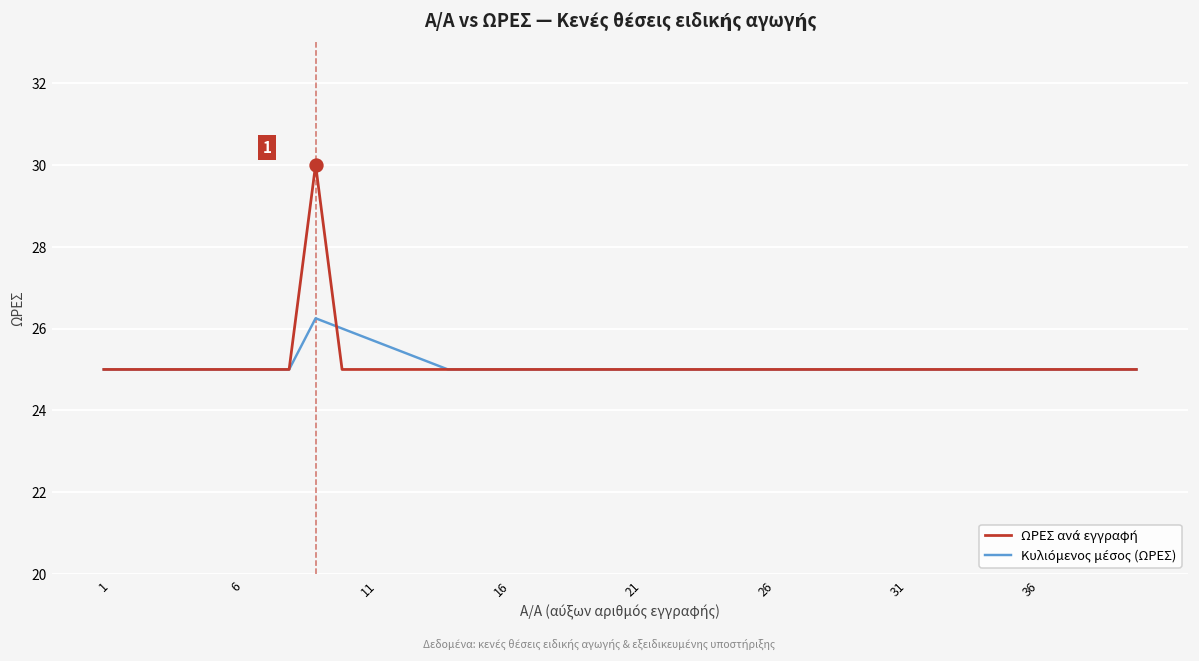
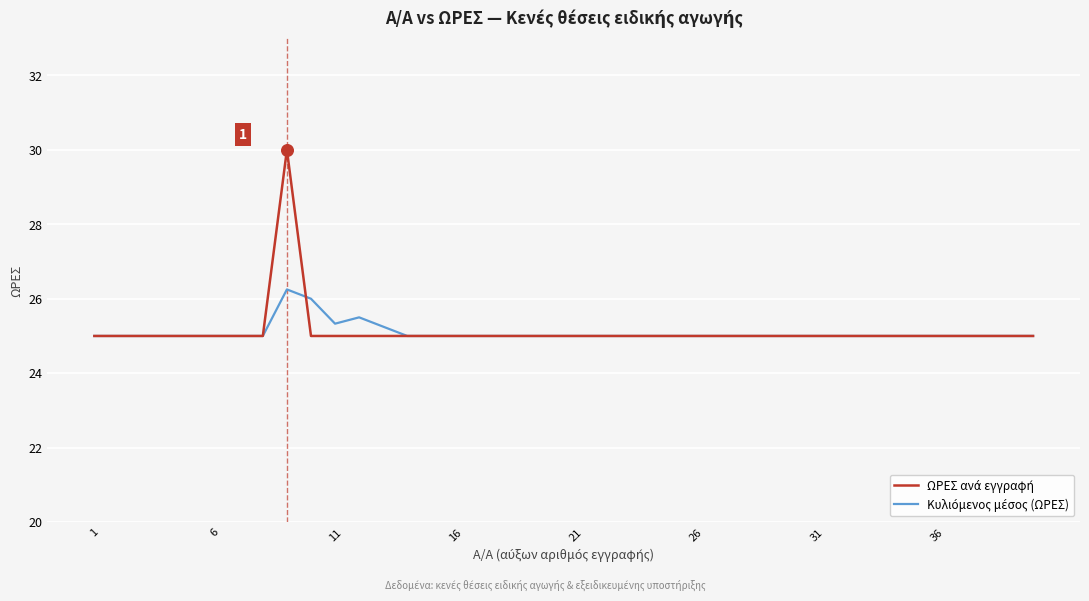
Κυλιόμενος μέσος (ΩΡΕΣ), 11: 25.8 -> 25.3
